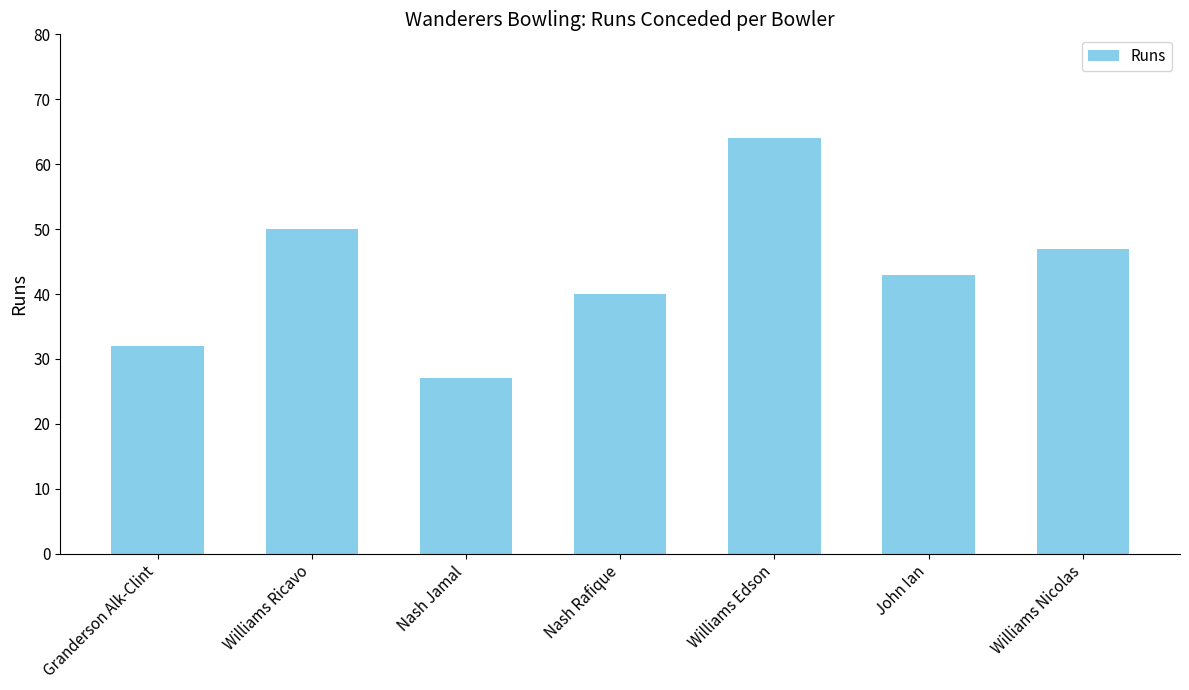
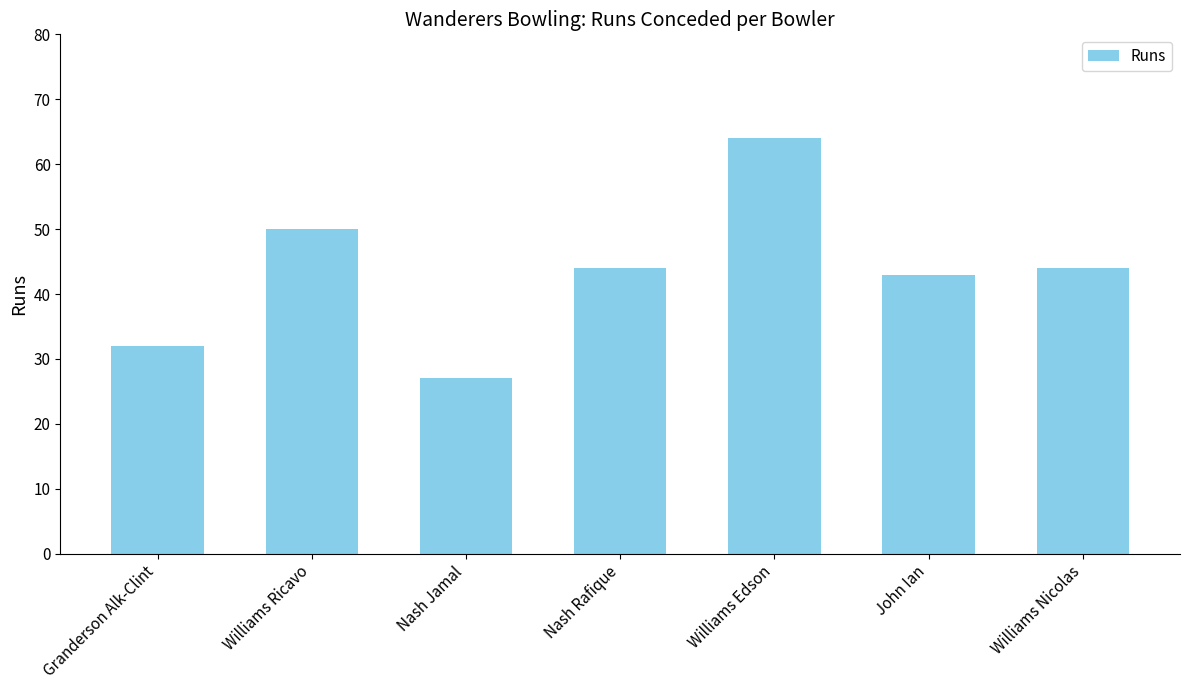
Nash Rafique: 40 -> 44
Williams Nicolas: 47 -> 44
